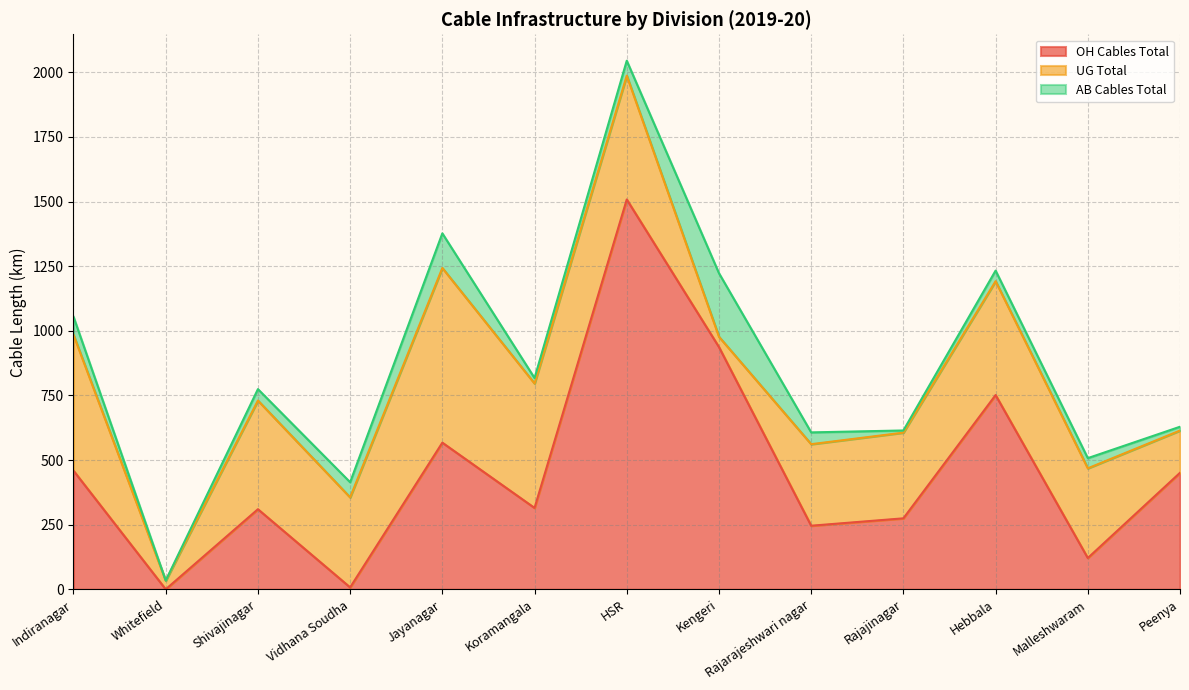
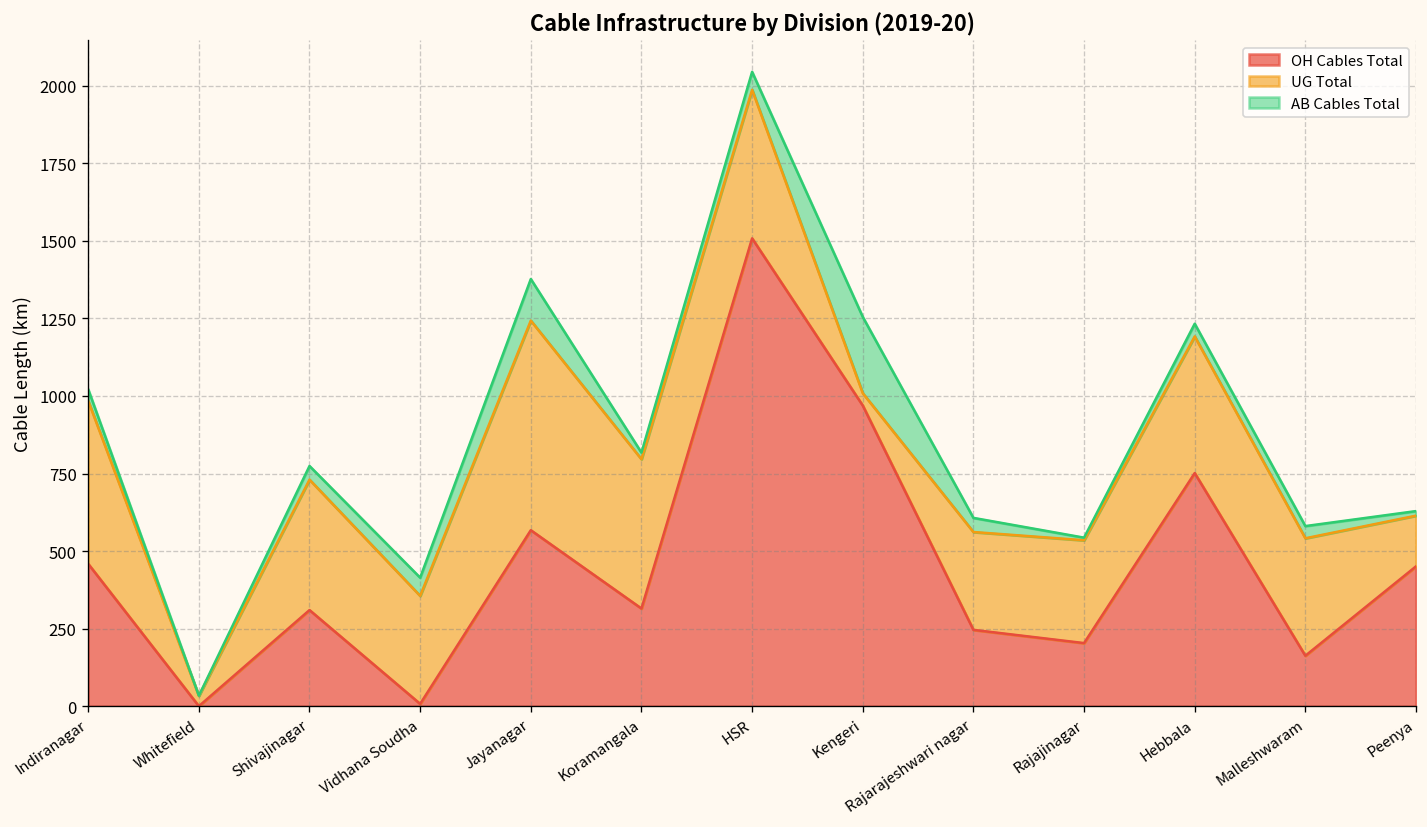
AB Cables Total, Indiranagar: 70 -> 40
OH Cables Total, Kengeri: 940 -> 970
OH Cables Total, Rajajinagar: 270 -> 200
OH Cables Total, Malleshwaram: 120 -> 160
UG Total, Malleshwaram: 350 -> 380
